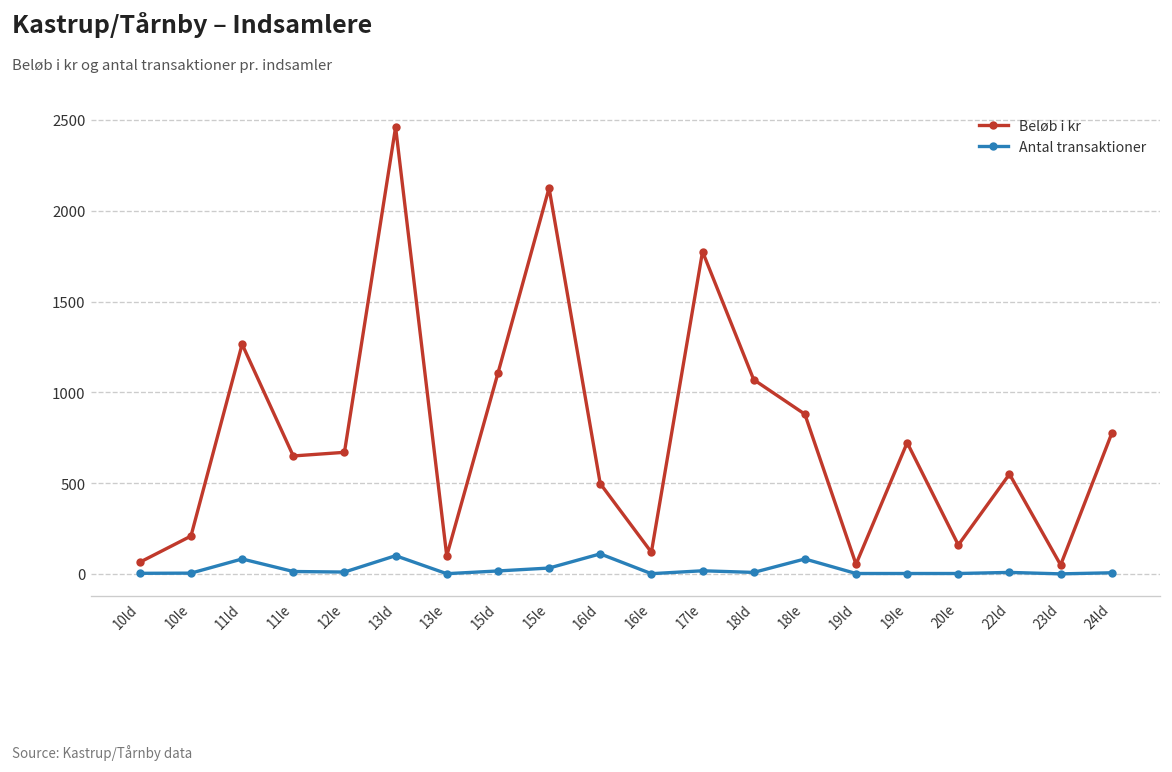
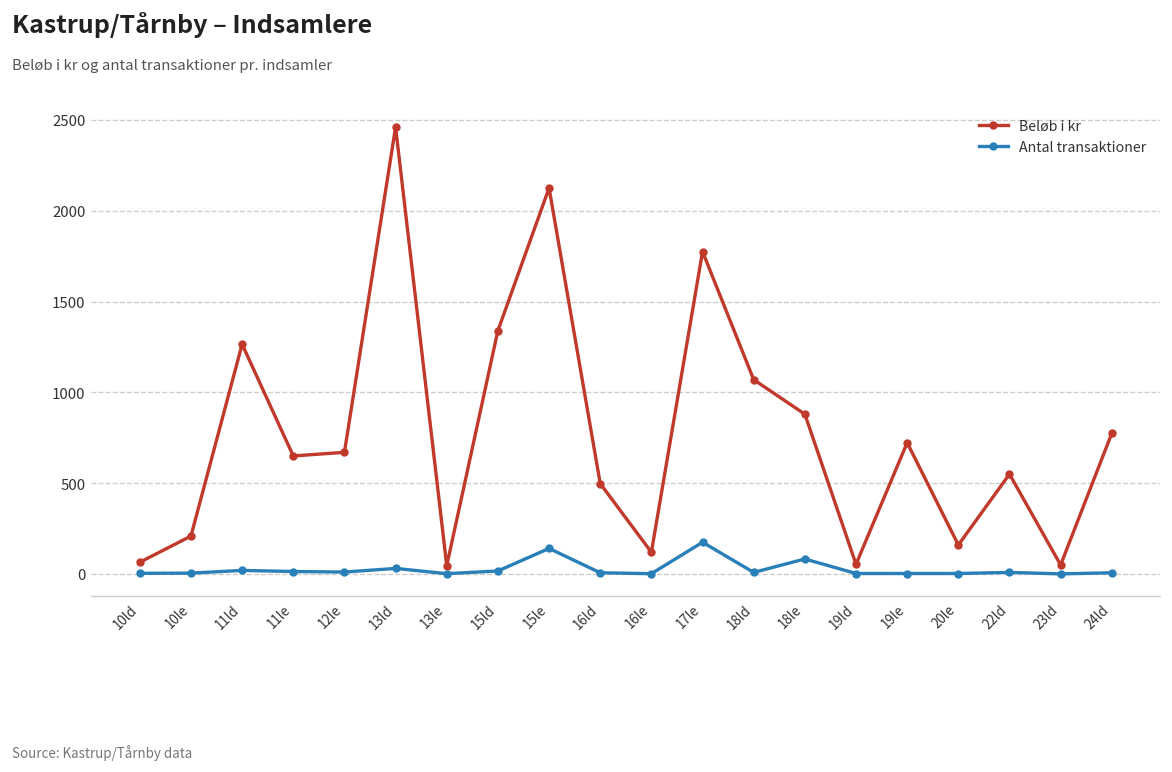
Antal transaktioner, 11ld: 80 -> 20
Antal transaktioner, 13ld: 100 -> 30
Beløb i kr, 13le: 100 -> 50
Beløb i kr, 15ld: 1110 -> 1340
Antal transaktioner, 15le: 30 -> 140
Antal transaktioner, 16ld: 110 -> 10
Antal transaktioner, 17le: 20 -> 180
